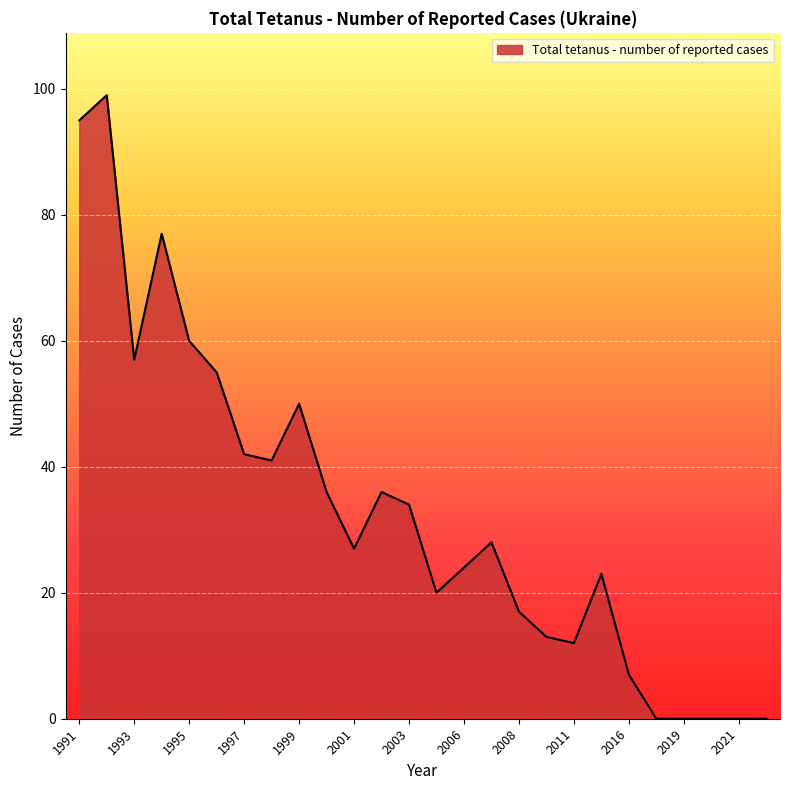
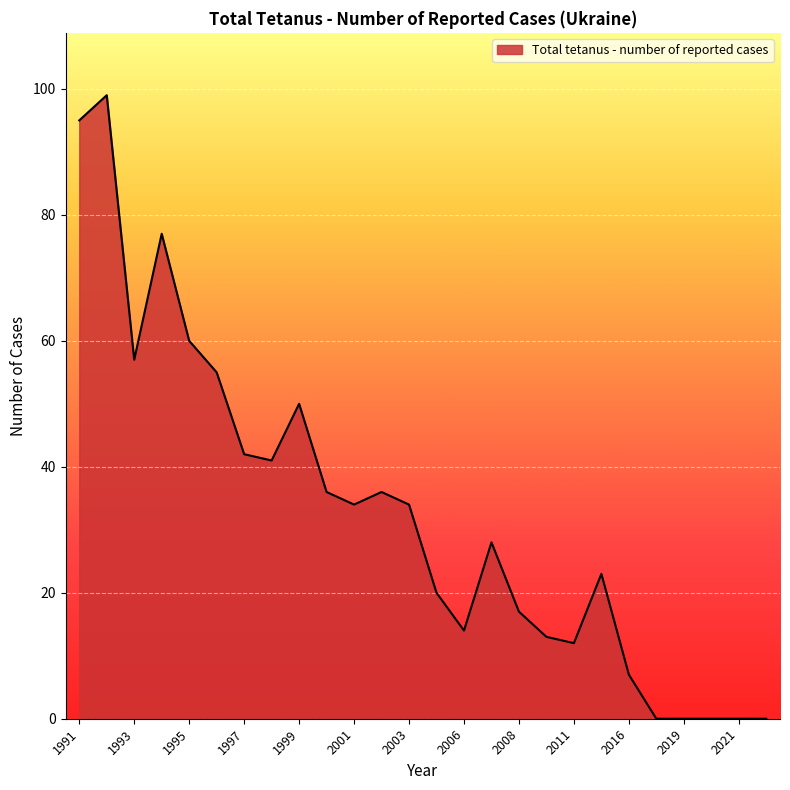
2001: 27 -> 34
2006: 24 -> 14
